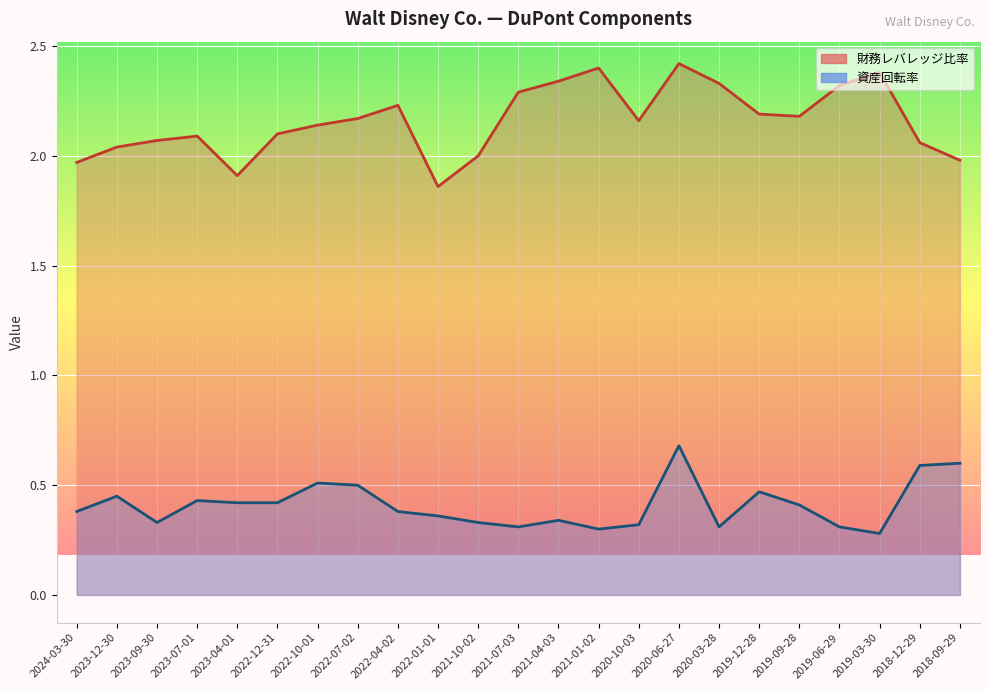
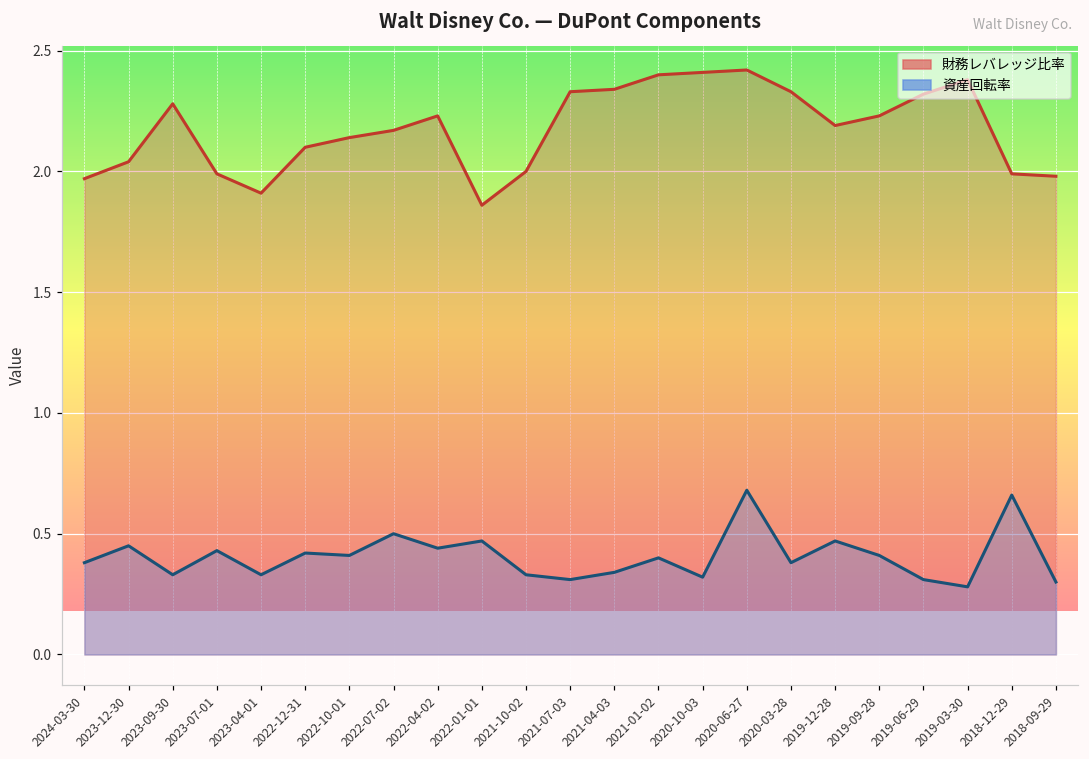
財務レバレッジ比率, 2023-09-30: 2.07 -> 2.28
財務レバレッジ比率, 2023-07-01: 2.09 -> 1.99
資産回転率, 2023-04-01: 0.42 -> 0.33
資産回転率, 2022-10-01: 0.51 -> 0.41
資産回転率, 2022-04-02: 0.38 -> 0.44
資産回転率, 2022-01-01: 0.36 -> 0.47
財務レバレッジ比率, 2021-07-03: 2.29 -> 2.33
資産回転率, 2021-01-02: 0.3 -> 0.4
財務レバレッジ比率, 2020-10-03: 2.16 -> 2.41
資産回転率, 2020-03-28: 0.31 -> 0.38
財務レバレッジ比率, 2019-09-28: 2.18 -> 2.23
財務レバレッジ比率, 2018-12-29: 2.06 -> 1.99
資産回転率, 2018-12-29: 0.59 -> 0.66
資産回転率, 2018-09-29: 0.6 -> 0.3
